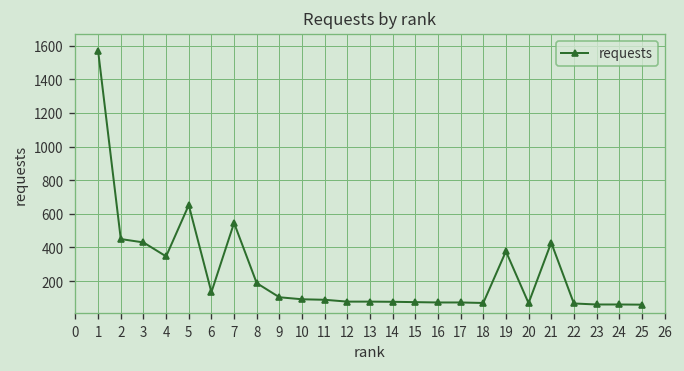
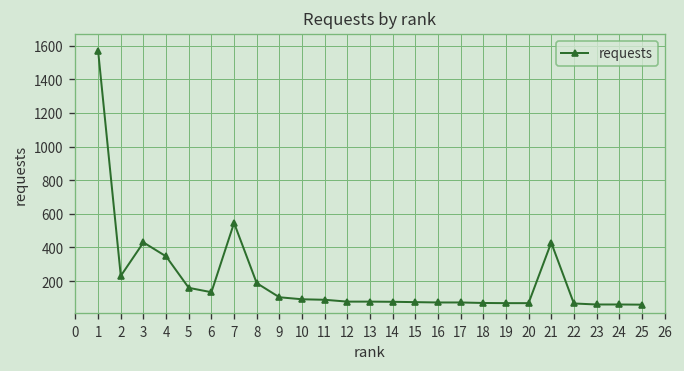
2: 450 -> 230
5: 650 -> 160
19: 380 -> 70
